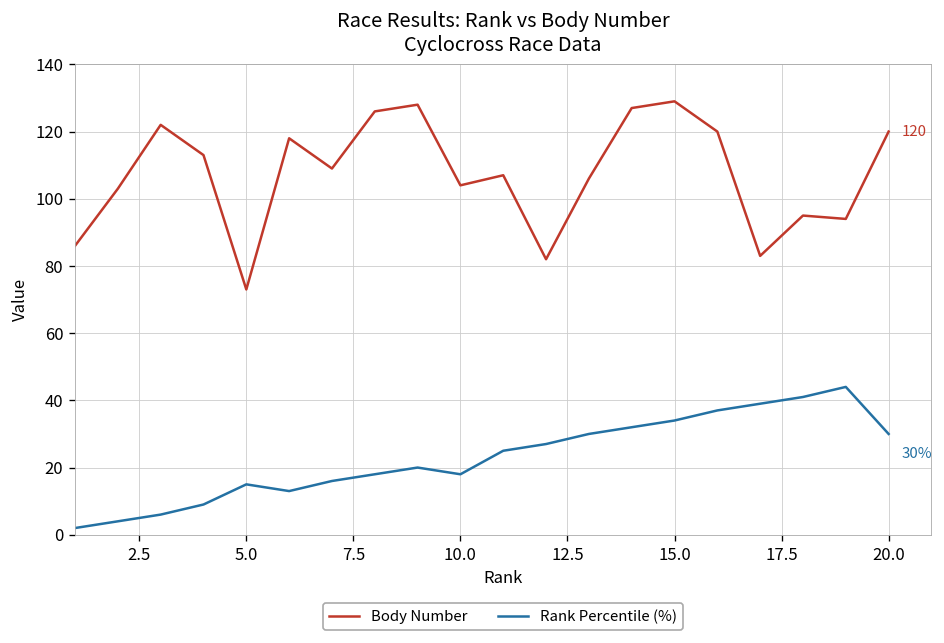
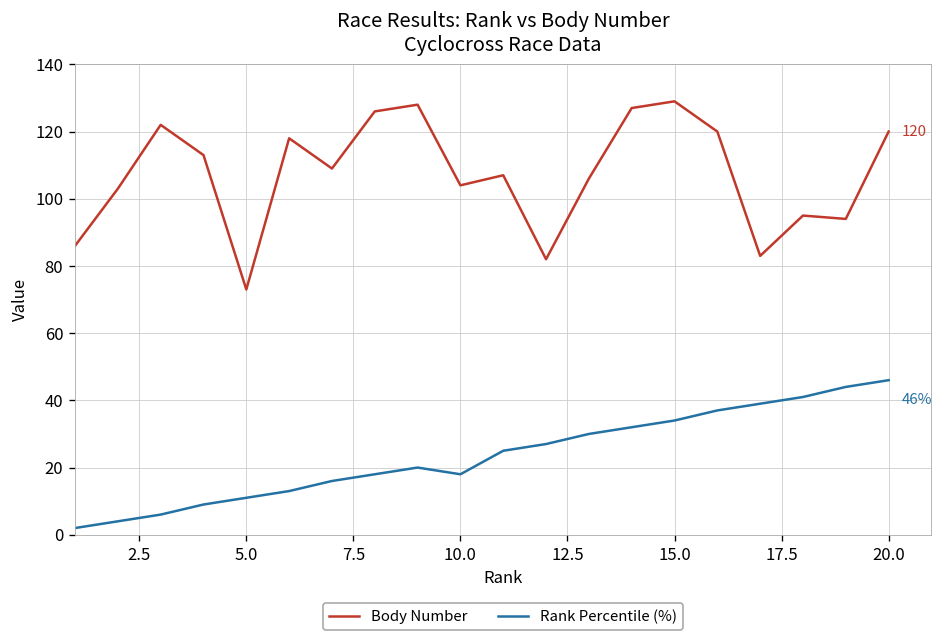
Rank Percentile (%), 5.0: 15 -> 11
Rank Percentile (%), 20.0: 30% -> 46%
